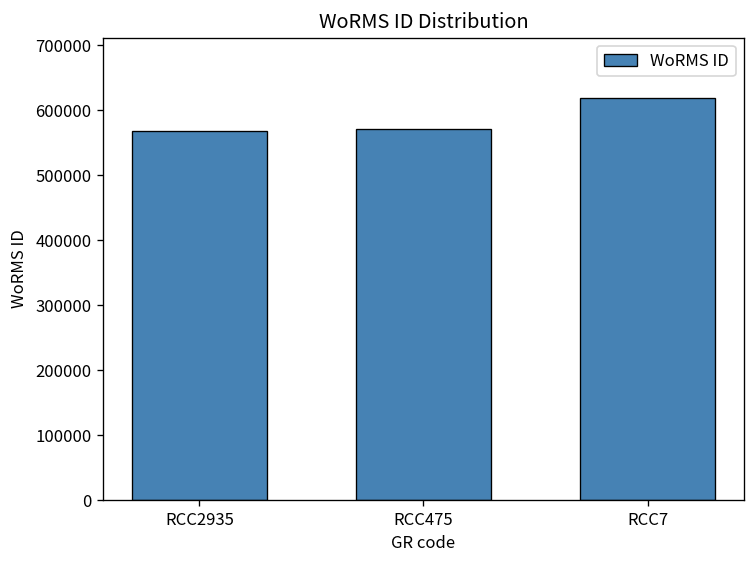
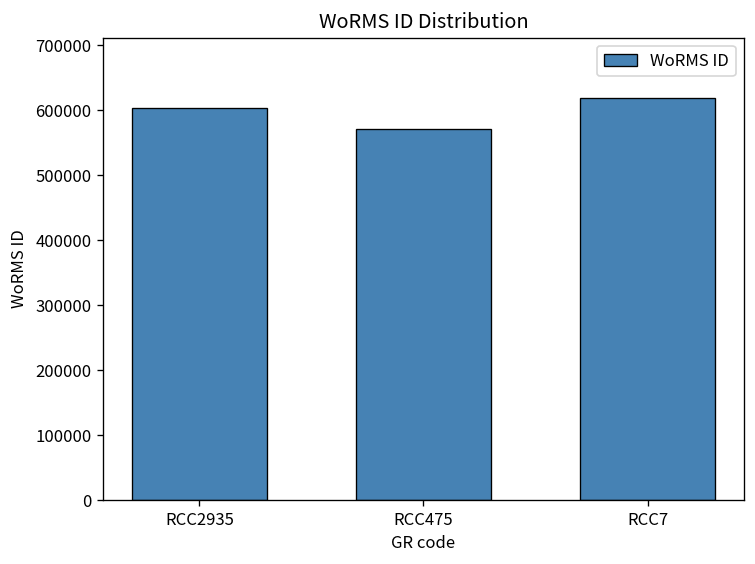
RCC2935: 570000 -> 600000
